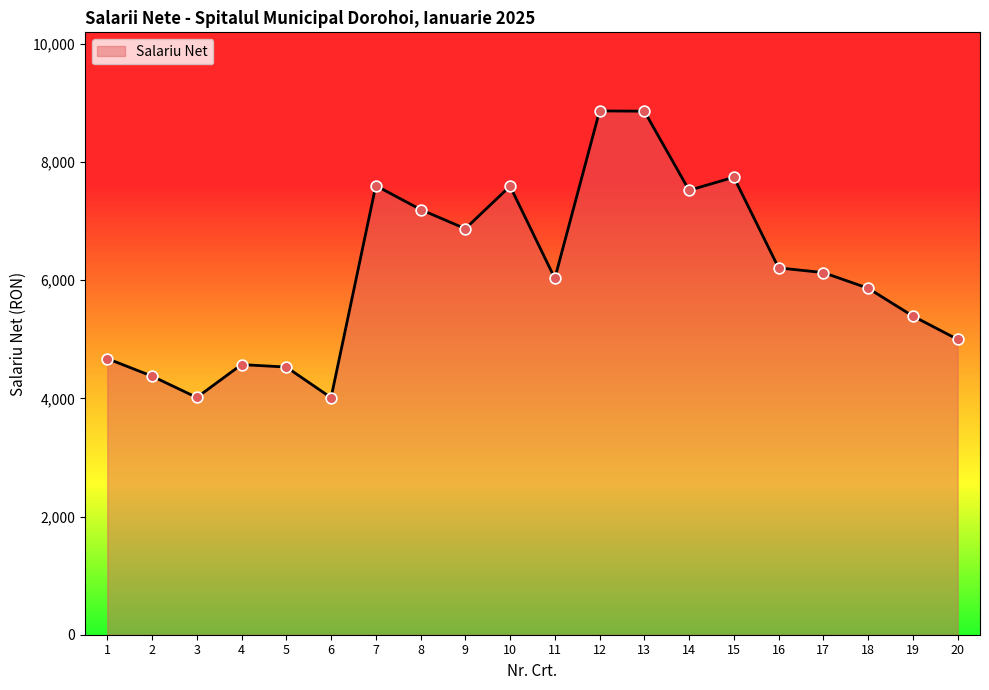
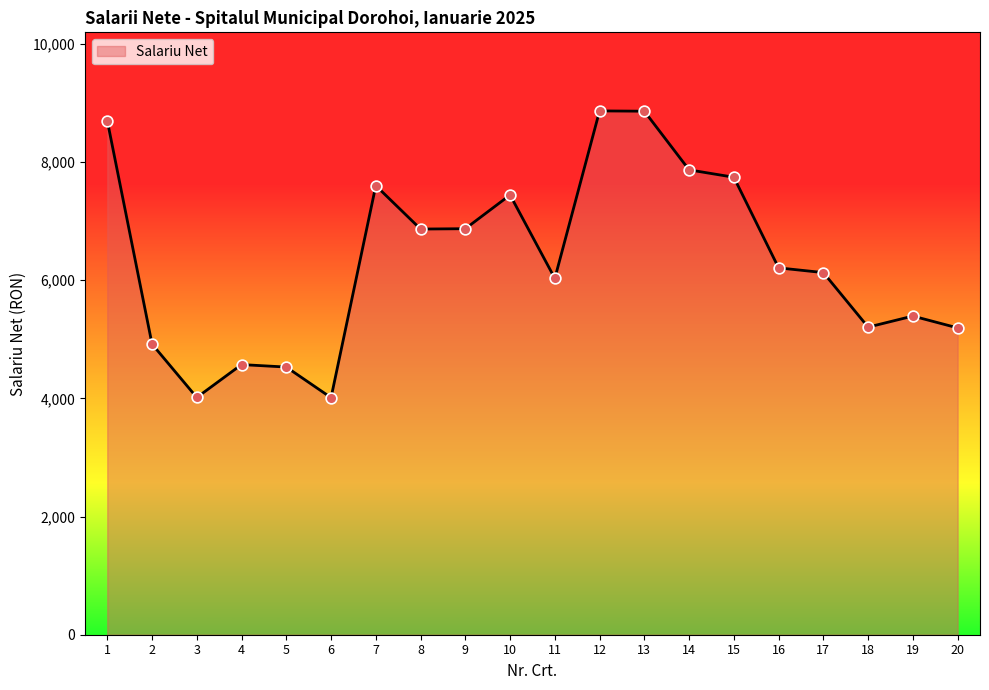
1: 4,700 -> 8,700
2: 4,400 -> 4,900
8: 7,200 -> 6,900
10: 7,600 -> 7,400
14: 7,500 -> 7,900
18: 5,900 -> 5,200
20: 5,000 -> 5,200
